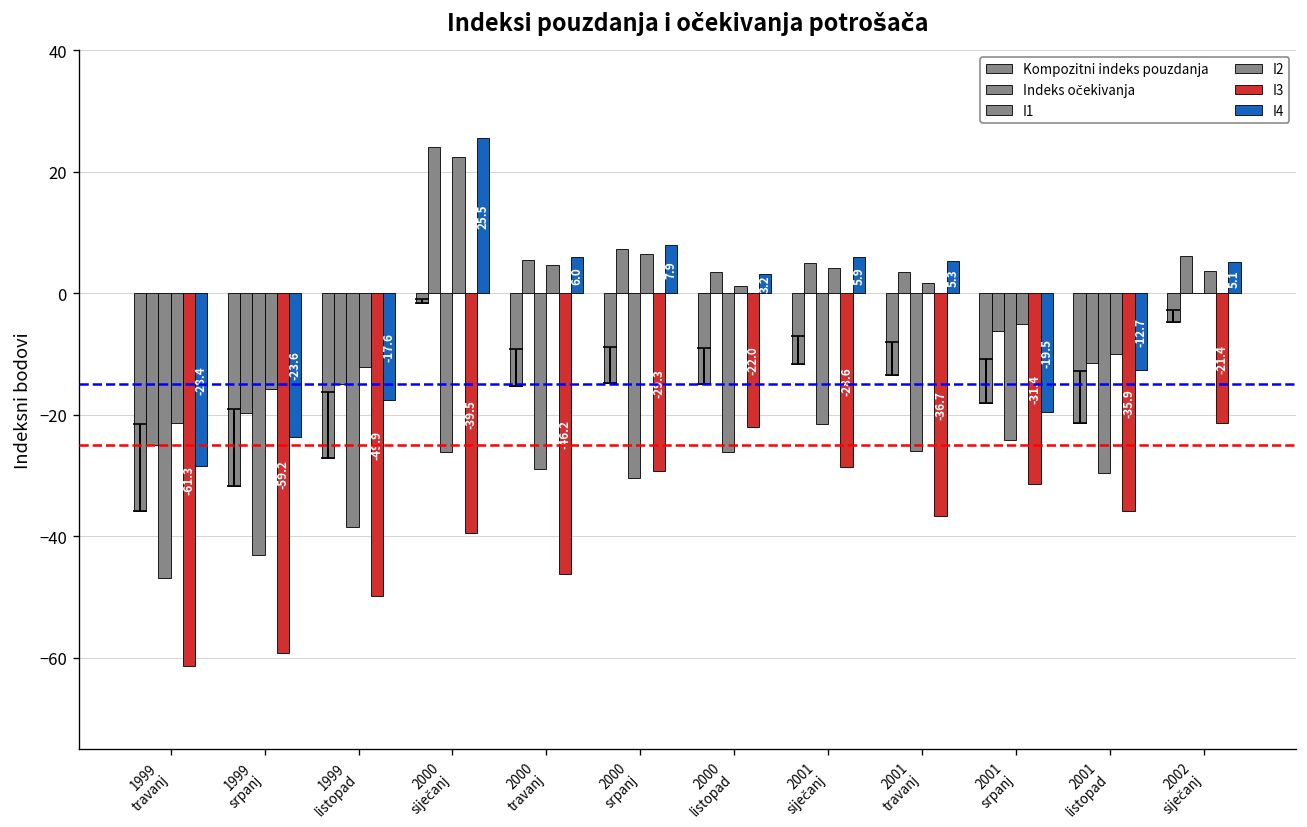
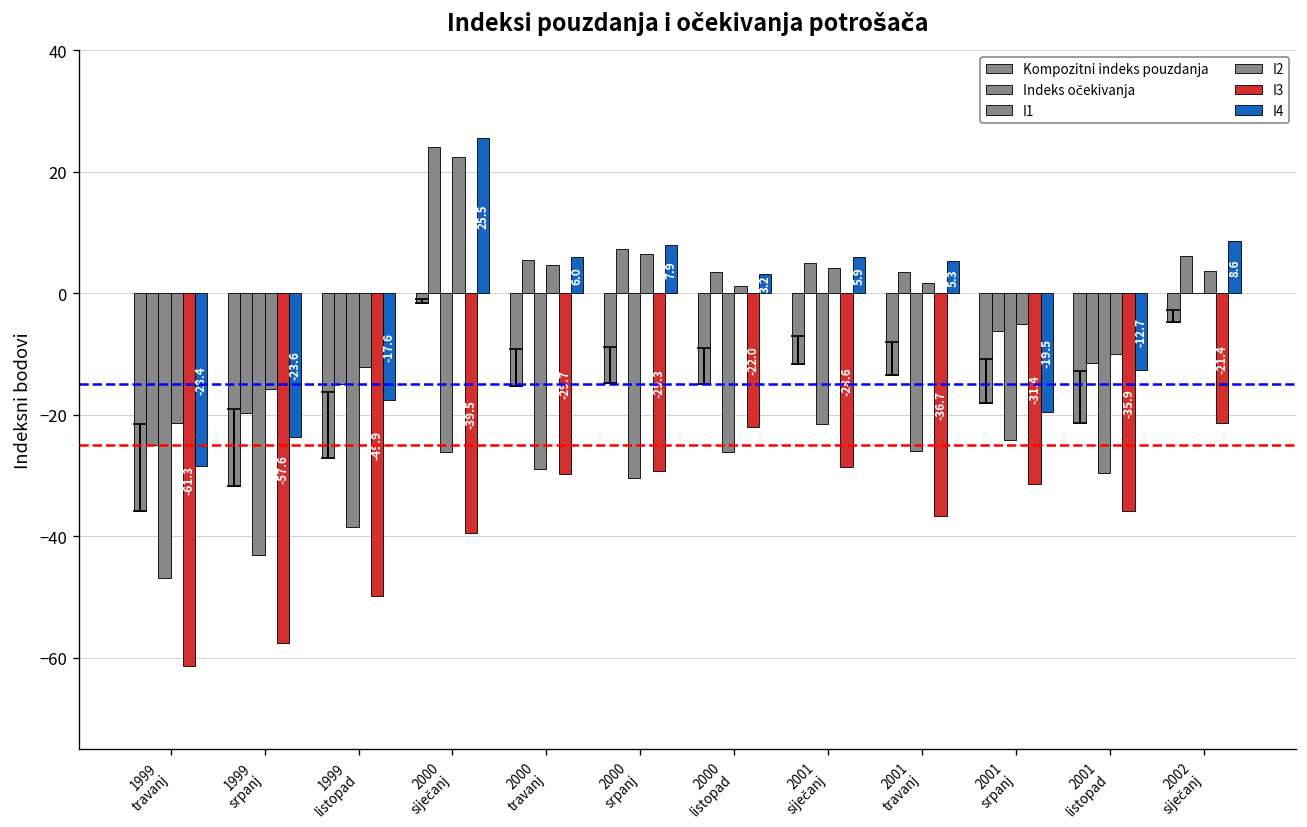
I3, 1999 srpanj: -59.2 -> -57.6
I3, 2000 travanj: -46.2 -> -29.7
I4, 2002 siječanj: 5.1 -> 8.6
